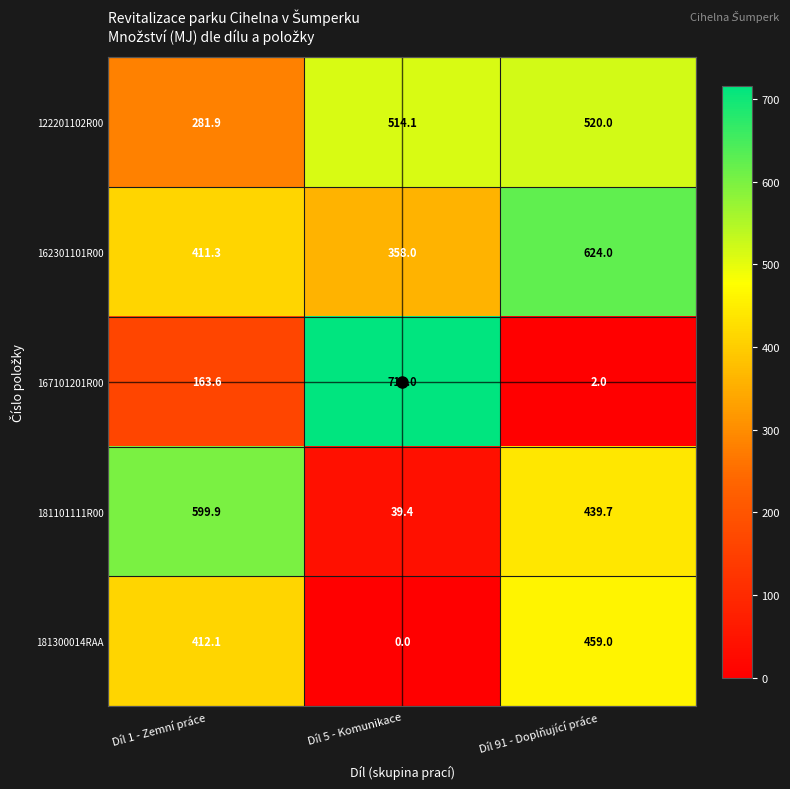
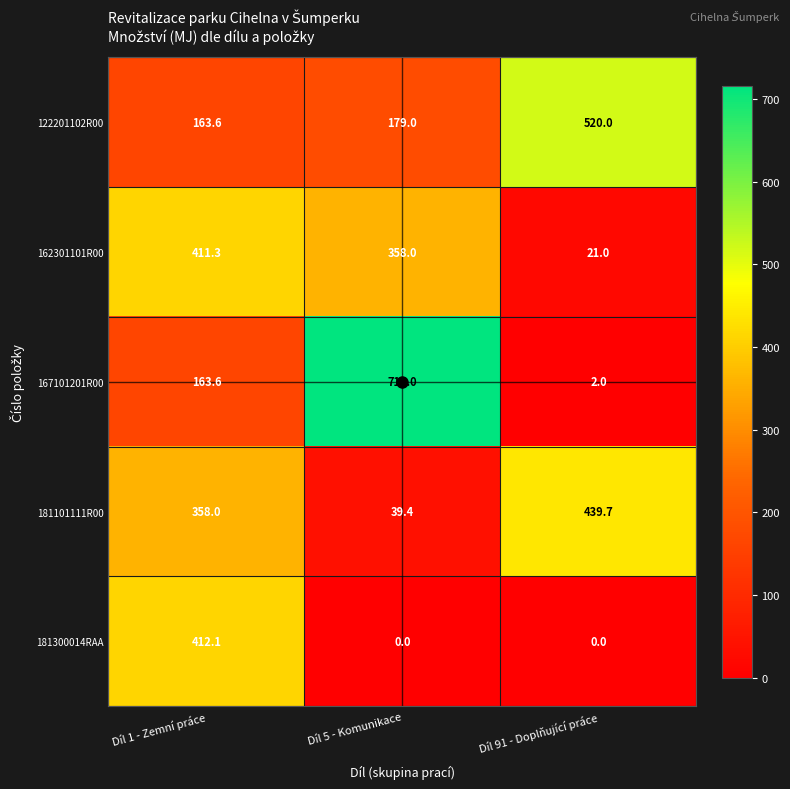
122201102R00, Díl 1 - Zemní práce: 281.9 -> 163.6
122201102R00, Díl 5 - Komunikace: 514.1 -> 179.0
162301101R00, Díl 91 - Doplňující práce: 624.0 -> 21.0
181101111R00, Díl 1 - Zemní práce: 599.9 -> 358.0
181300014RAA, Díl 91 - Doplňující práce: 459.0 -> 0.0
